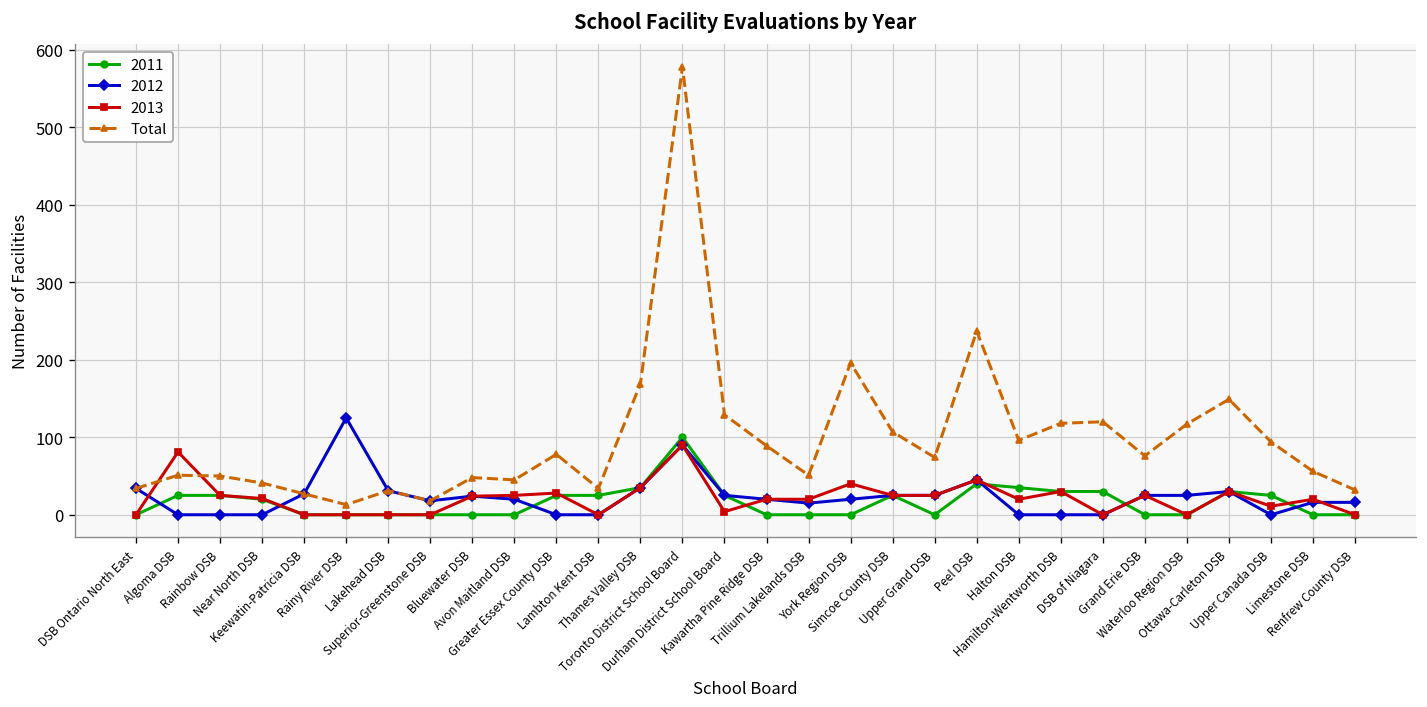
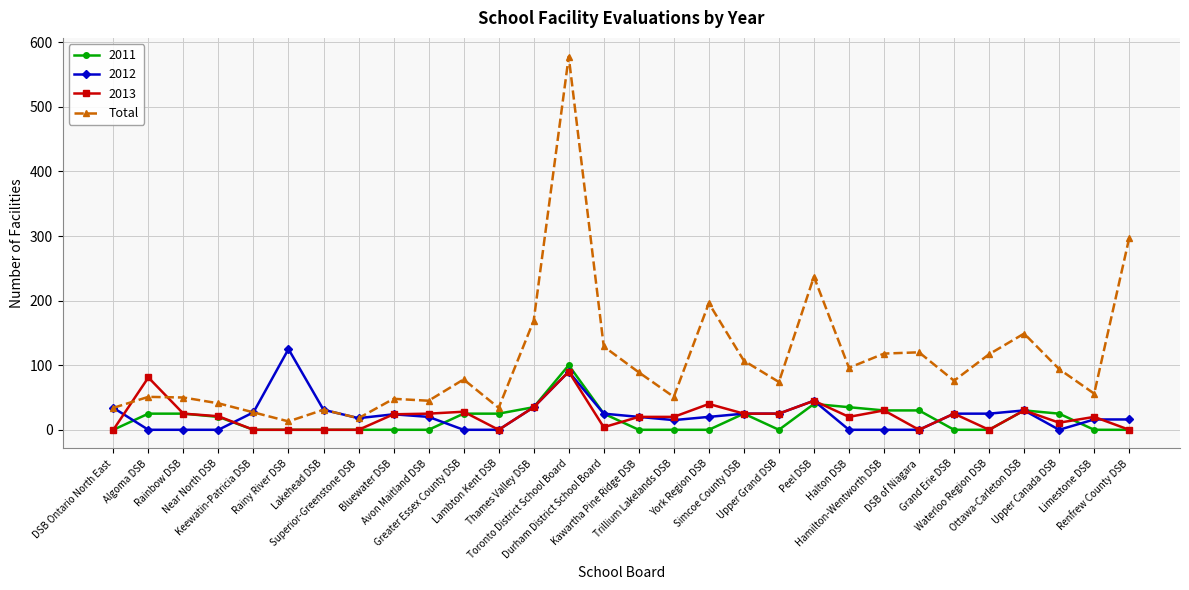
Total, Renfrew County DSB: 30 -> 300
